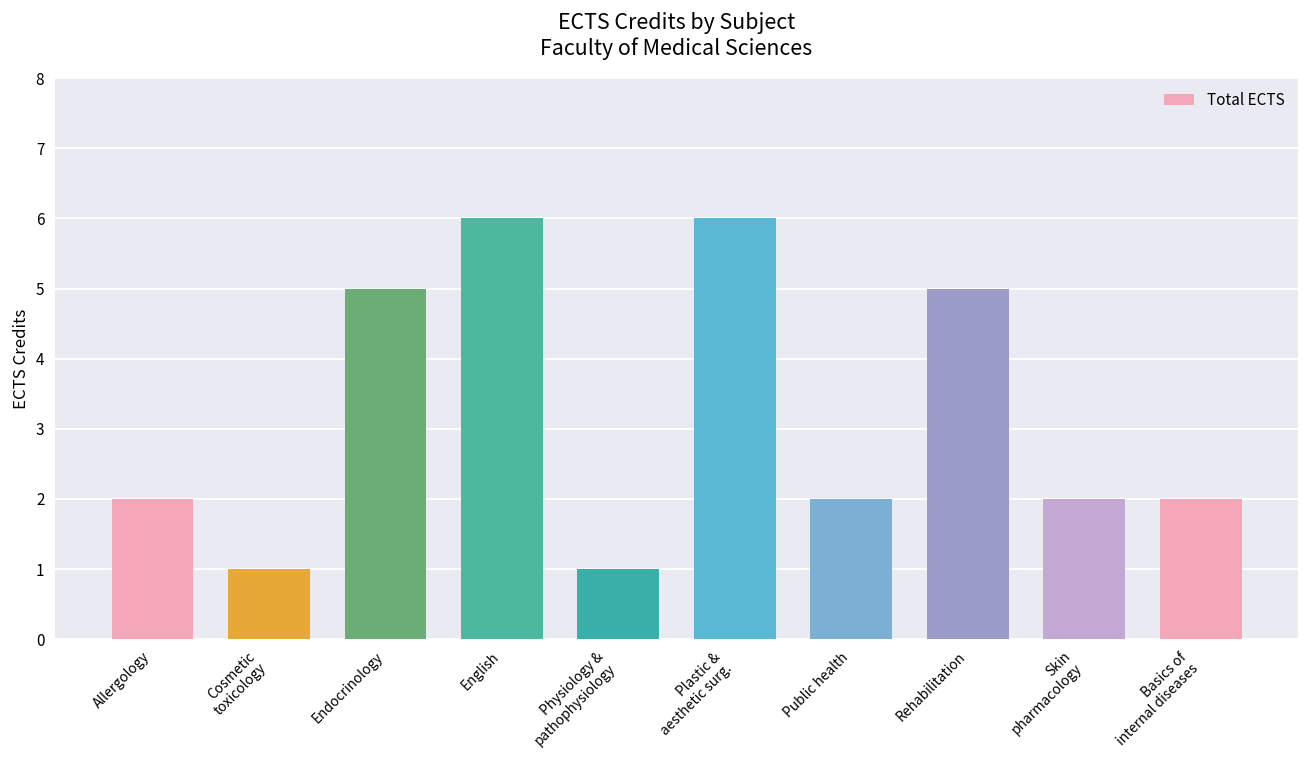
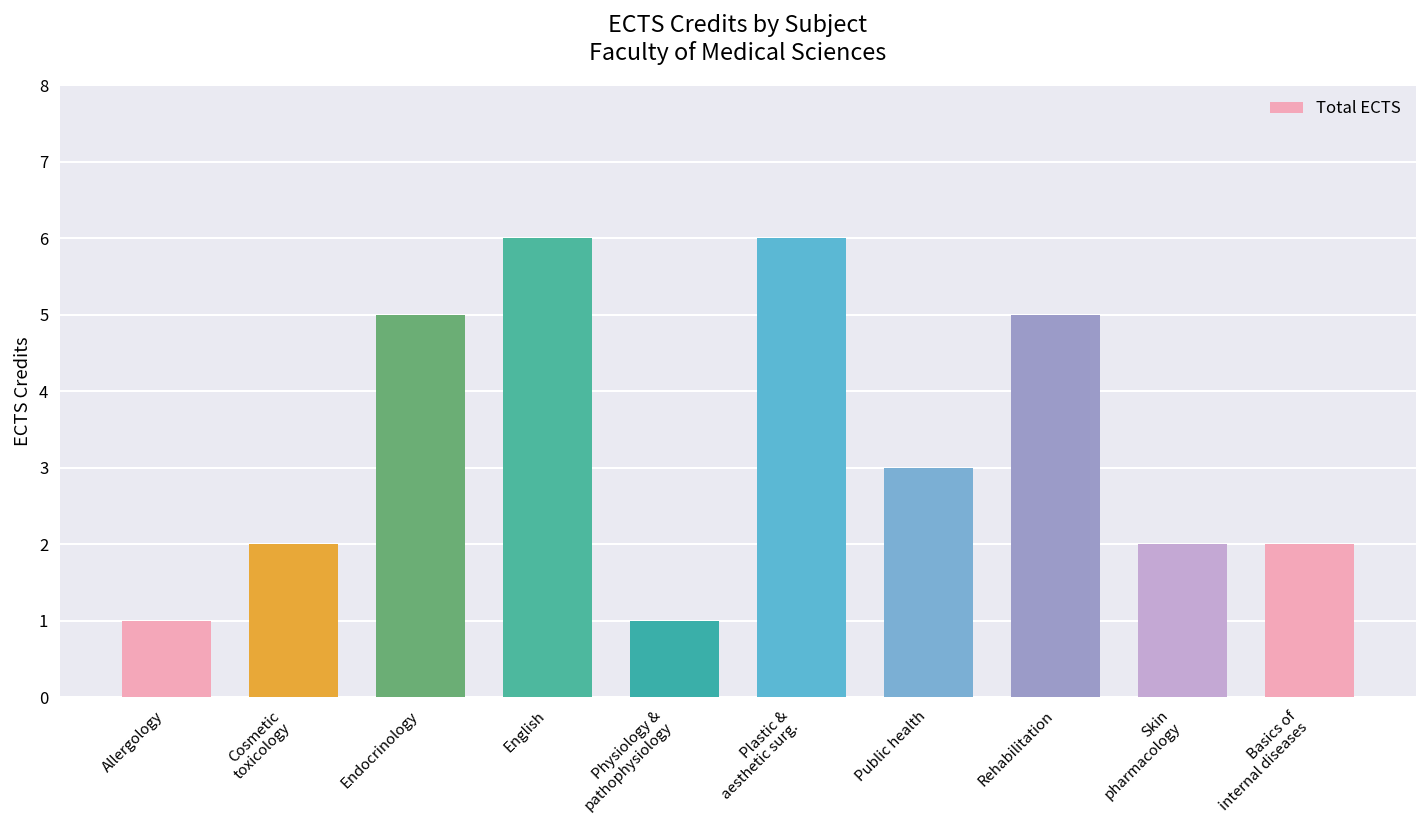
Allergology: 2 -> 1
Cosmetic toxicology: 1 -> 2
Public health: 2 -> 3
